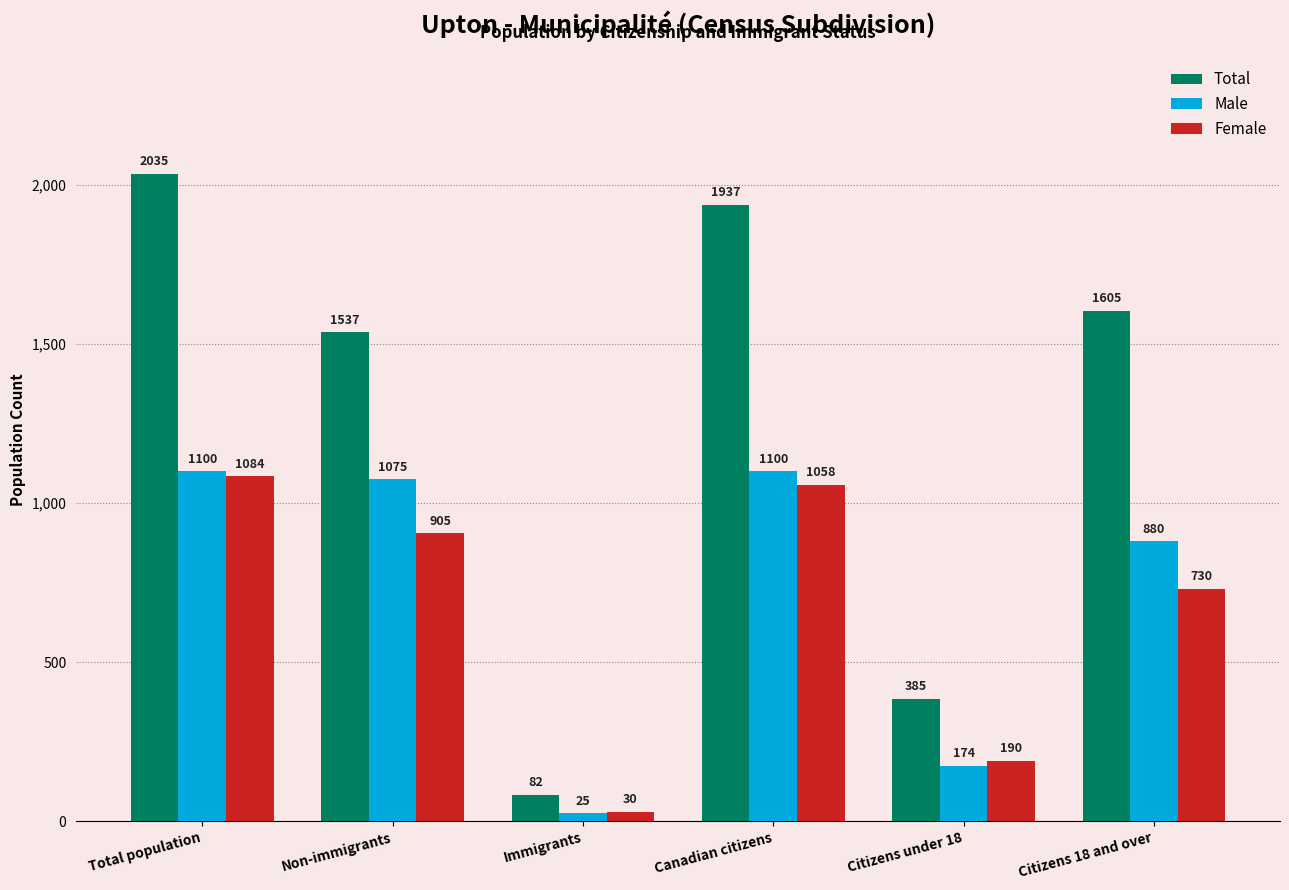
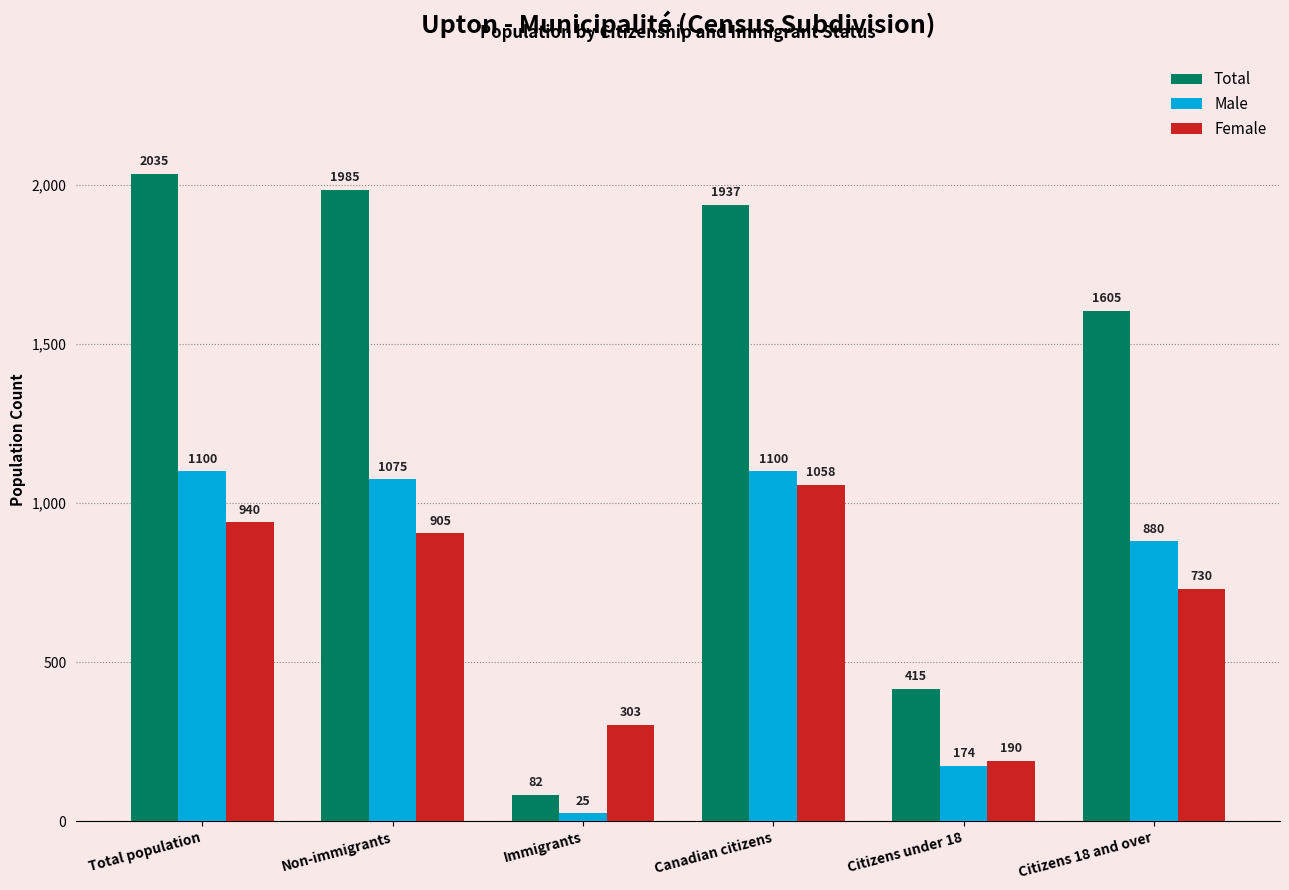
Female, Total population: 1084 -> 940
Total, Non-immigrants: 1537 -> 1985
Female, Immigrants: 30 -> 303
Total, Citizens under 18: 385 -> 415
